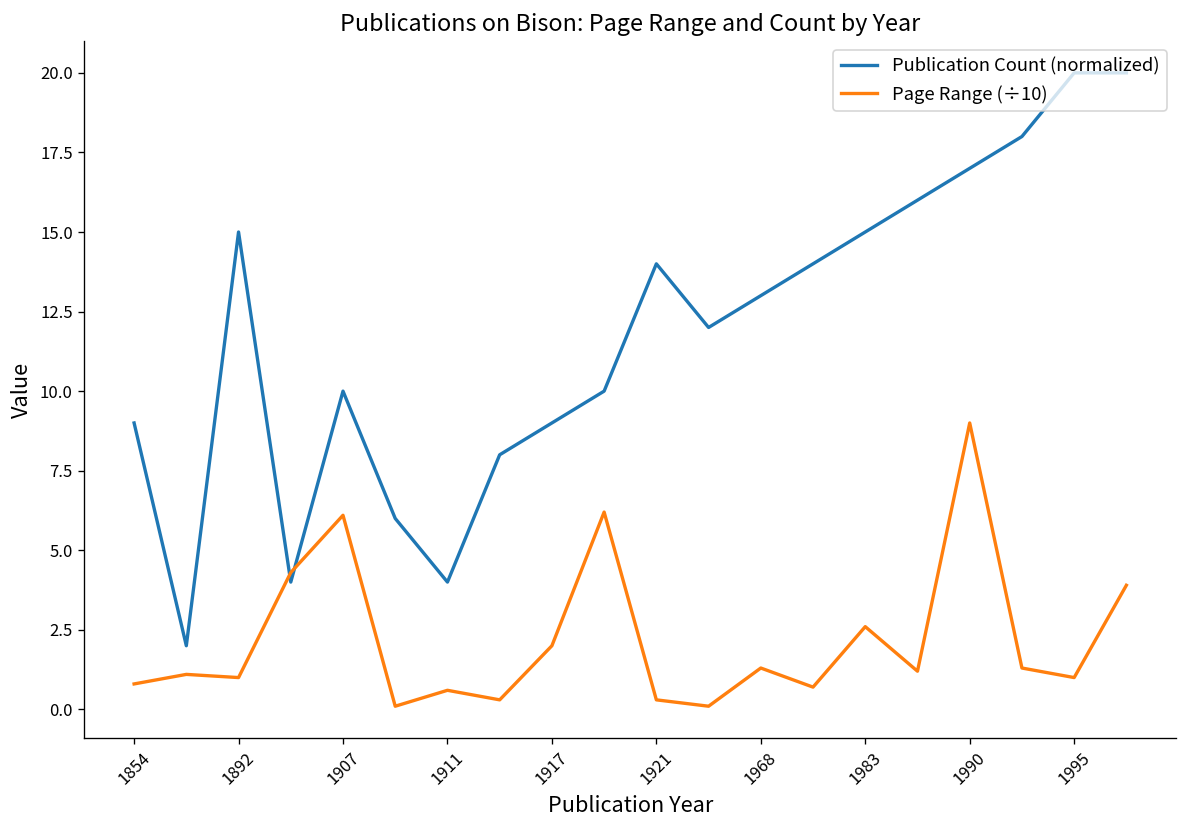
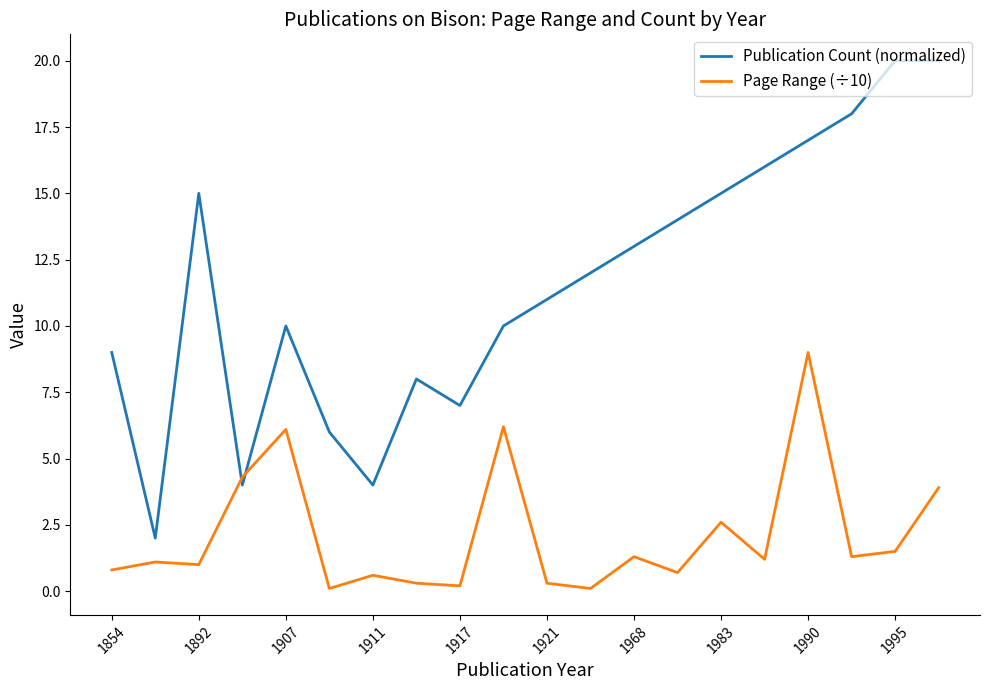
Publication Count (normalized), 1917: 9 -> 7
Page Range (÷10), 1917: 2.0 -> 0.2
Publication Count (normalized), 1921: 14 -> 11
Page Range (÷10), 1995: 1.0 -> 1.5
